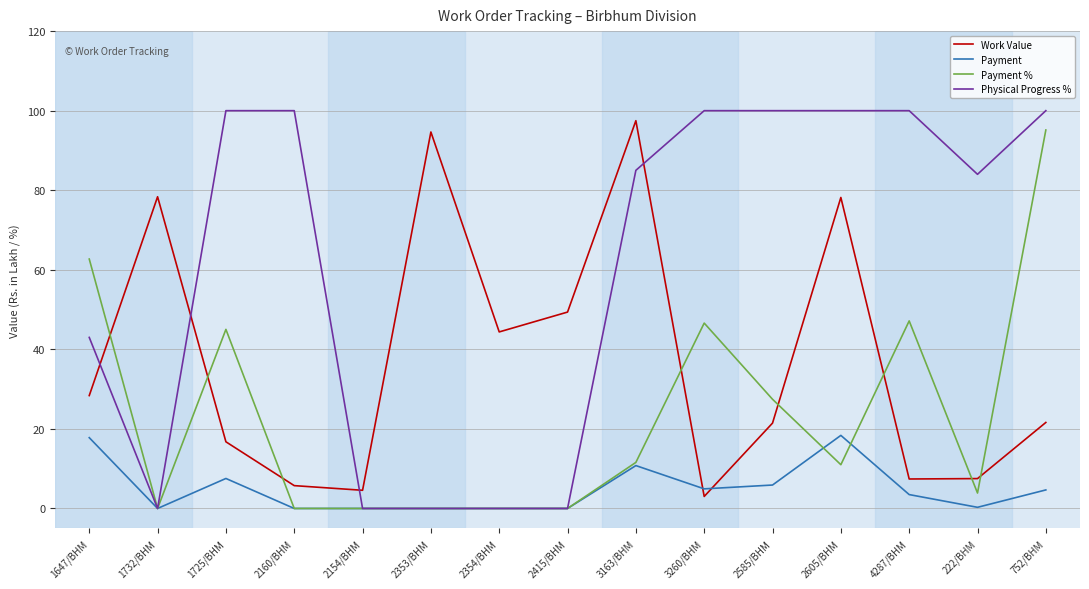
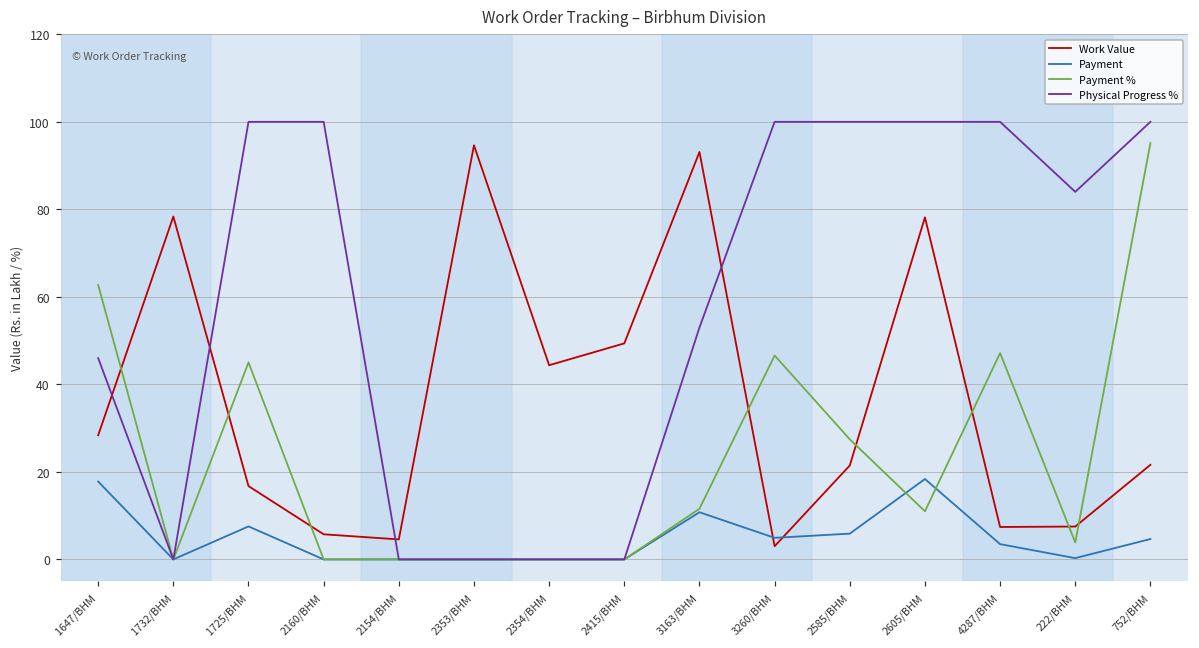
Physical Progress %, 1647/BHM: 43 -> 46
Work Value, 3163/BHM: 97 -> 93
Physical Progress %, 3163/BHM: 85 -> 53
